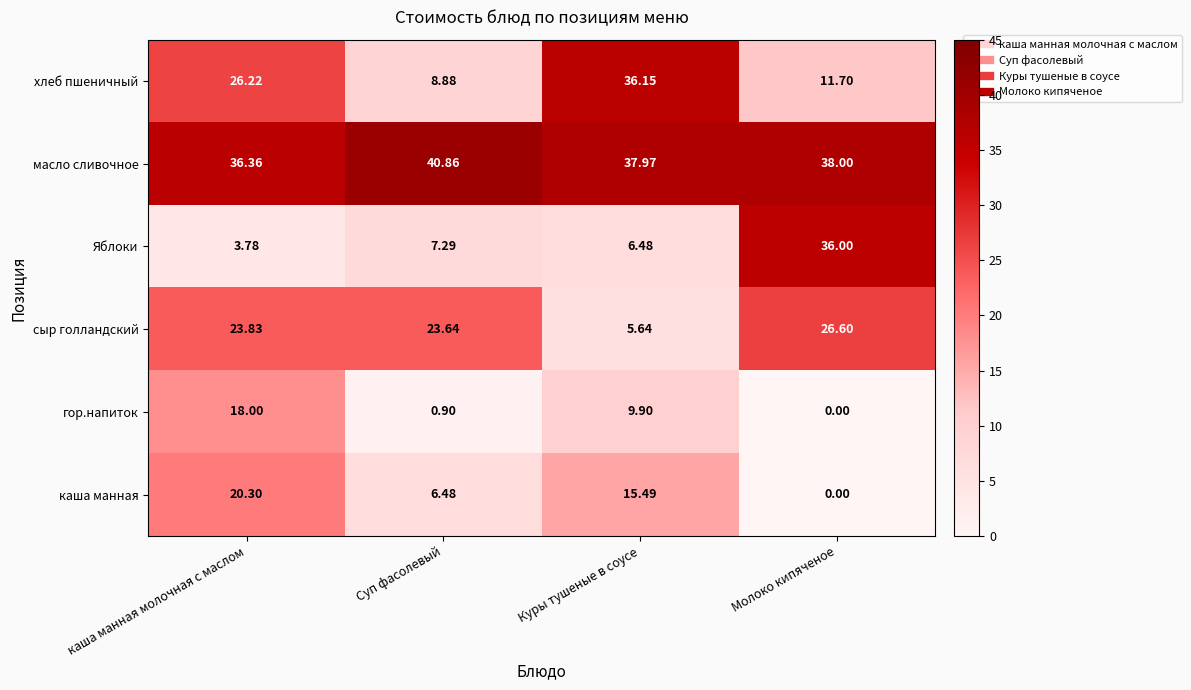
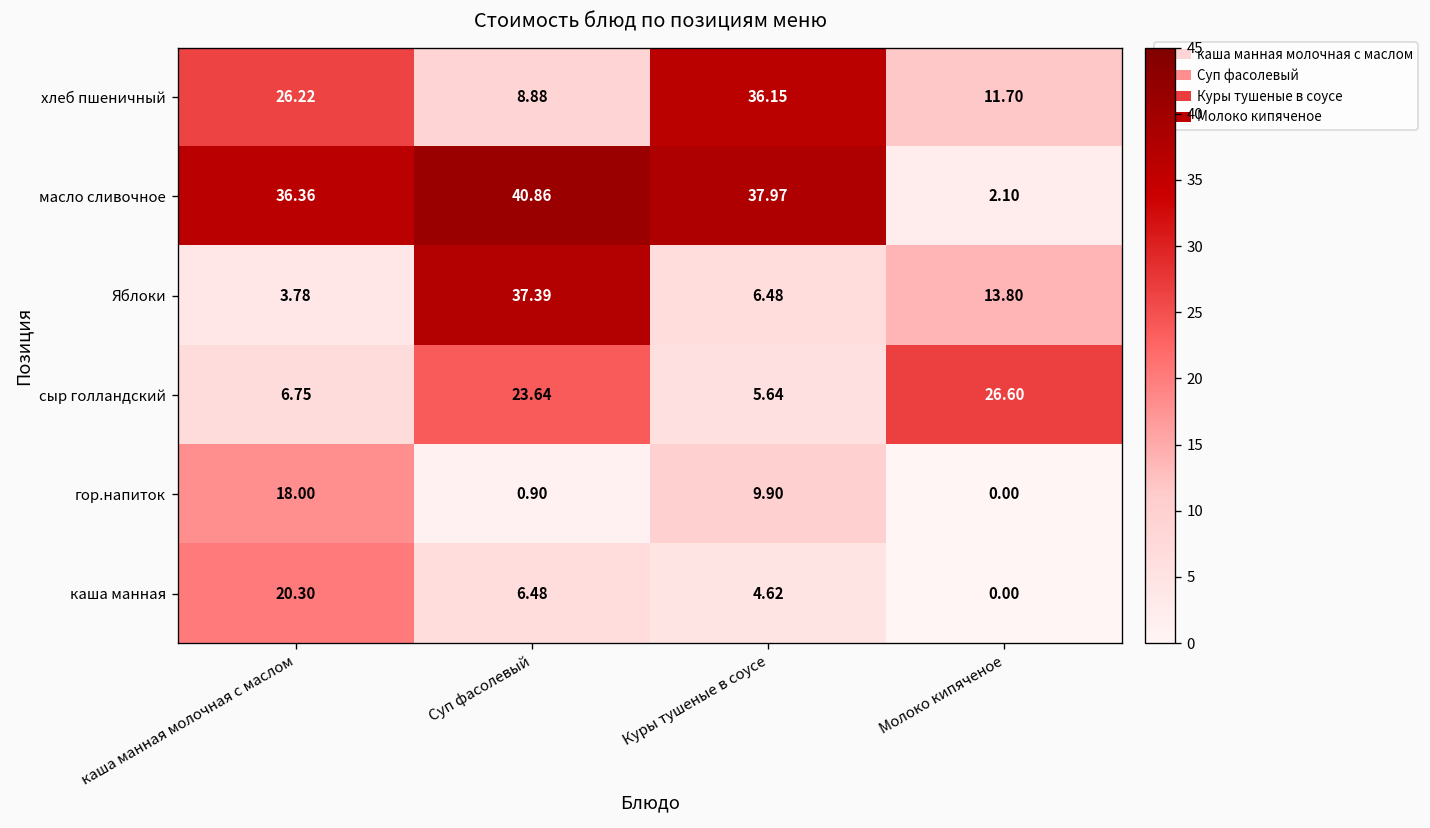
масло сливочное, Молоко кипяченое: 38.00 -> 2.10
Яблоки, Суп фасолевый: 7.29 -> 37.39
Яблоки, Молоко кипяченое: 36.00 -> 13.80
сыр голландский, каша манная молочная с маслом: 23.83 -> 6.75
каша манная, Куры тушеные в соусе: 15.49 -> 4.62
